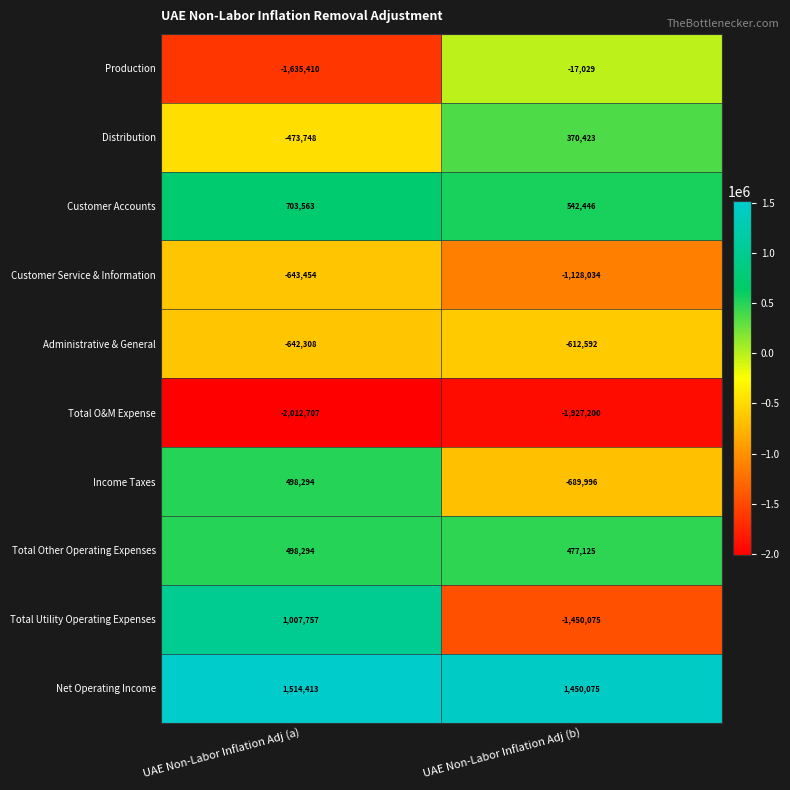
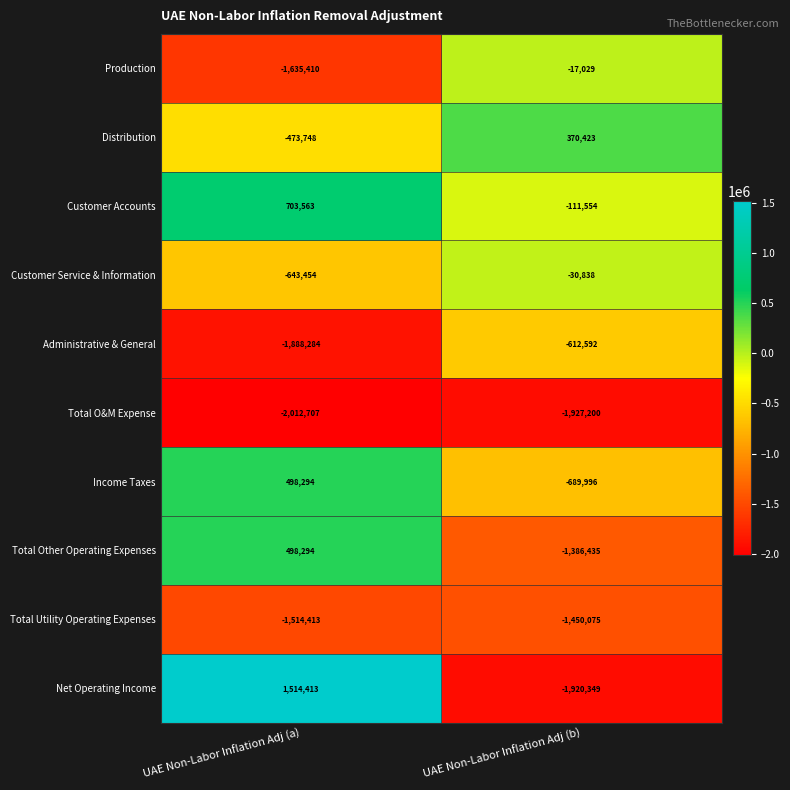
Customer Accounts, UAE Non-Labor Inflation Adj (b): 542,446 -> -111,554
Customer Service & Information, UAE Non-Labor Inflation Adj (b): -1,128,034 -> -30,838
Administrative & General, UAE Non-Labor Inflation Adj (a): -642,308 -> -1,888,284
Total Other Operating Expenses, UAE Non-Labor Inflation Adj (b): 477,125 -> -1,386,435
Total Utility Operating Expenses, UAE Non-Labor Inflation Adj (a): 1,007,757 -> -1,514,413
Net Operating Income, UAE Non-Labor Inflation Adj (b): 1,450,075 -> -1,920,349
